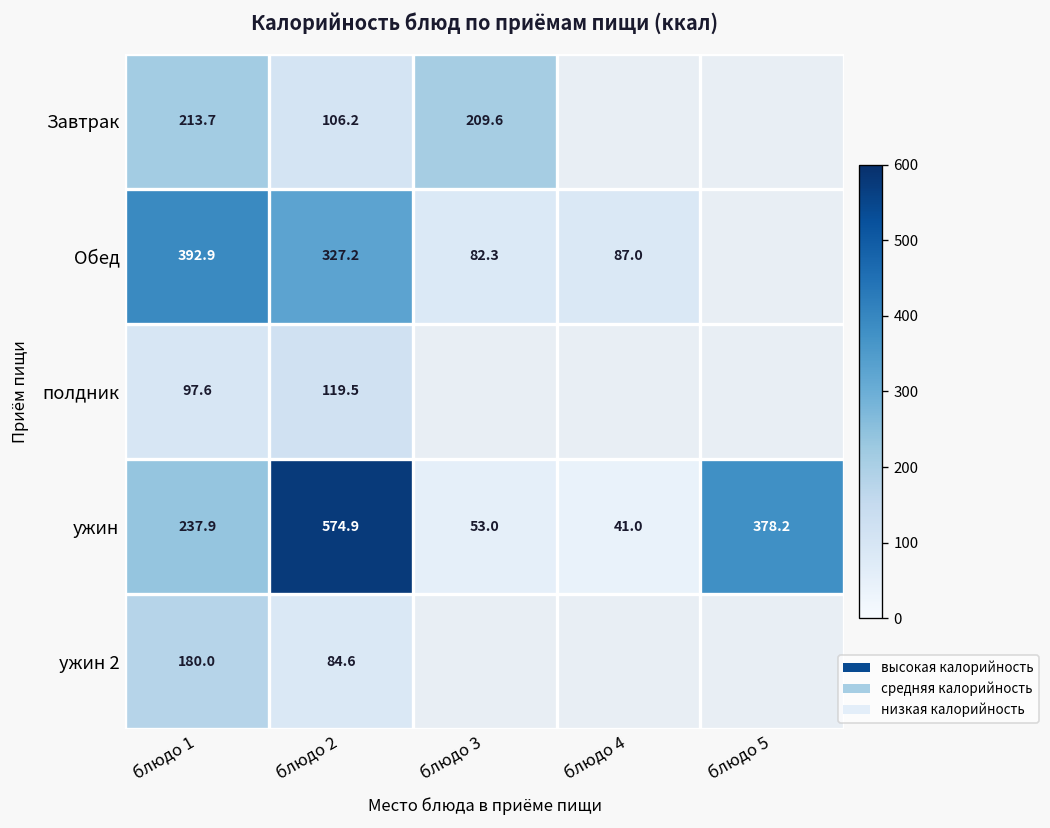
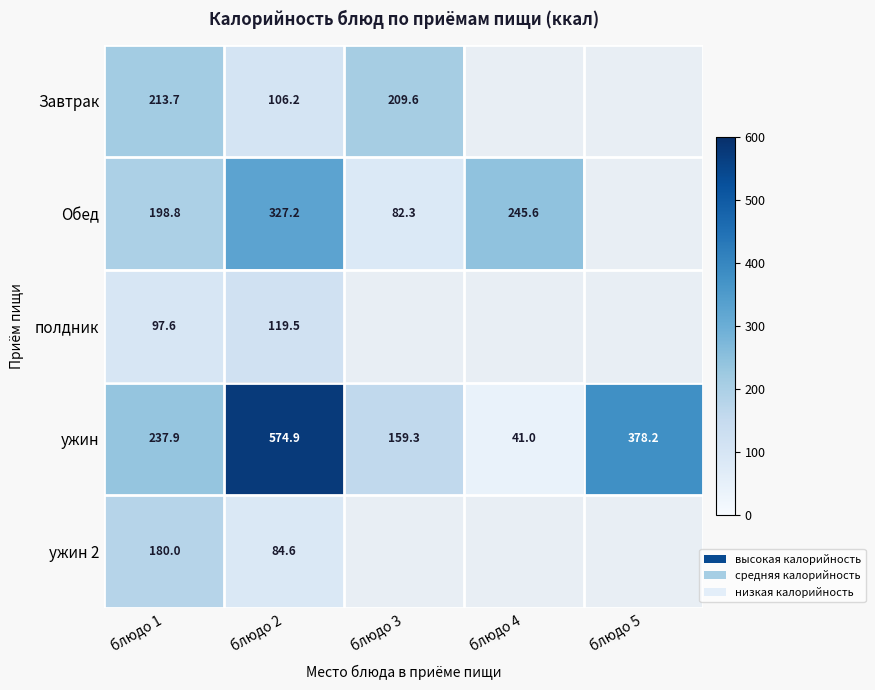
Обед, блюдо 1: 392.9 -> 198.8
Обед, блюдо 4: 87.0 -> 245.6
ужин, блюдо 3: 53.0 -> 159.3
